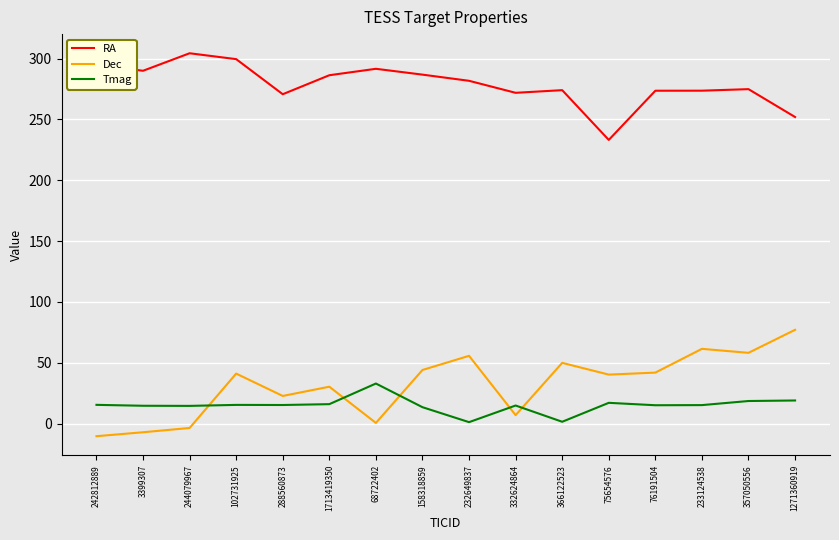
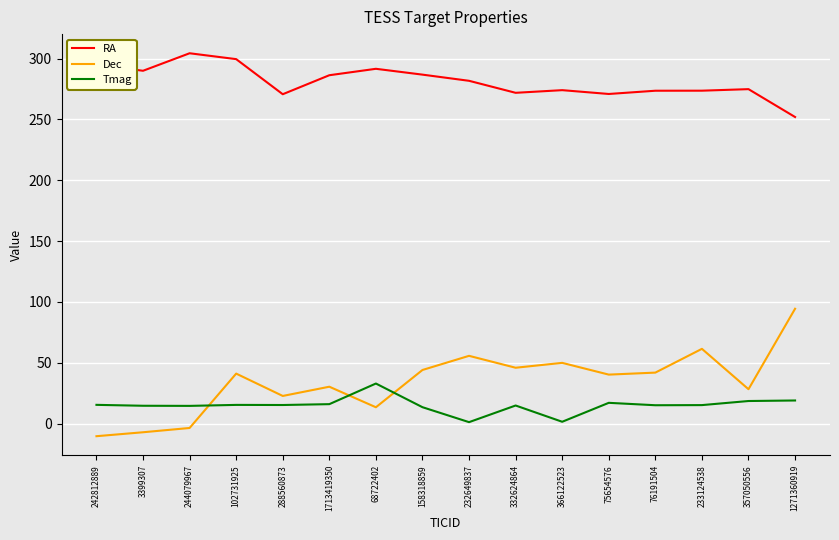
Dec, 68722402: 0 -> 13
Dec, 332624864: 7 -> 46
RA, 75654576: 233 -> 271
Dec, 357050556: 58 -> 28
Dec, 1271360919: 77 -> 94
